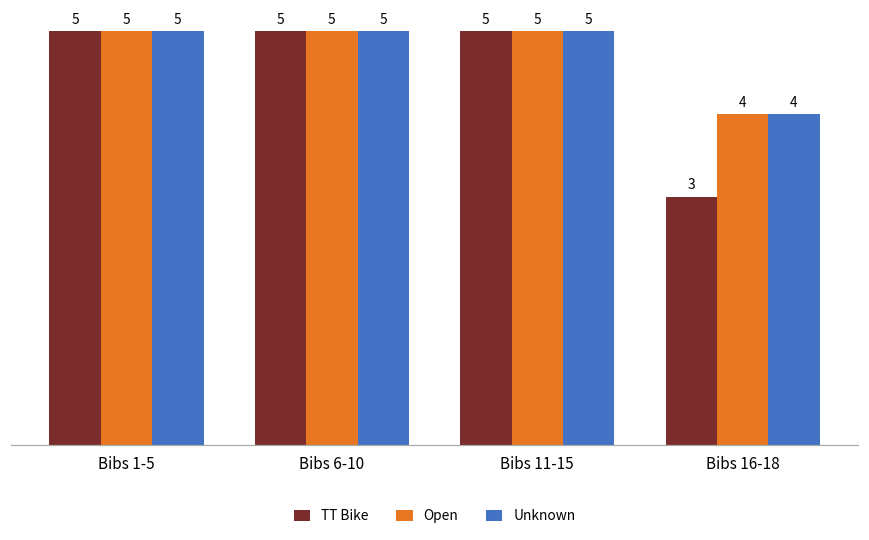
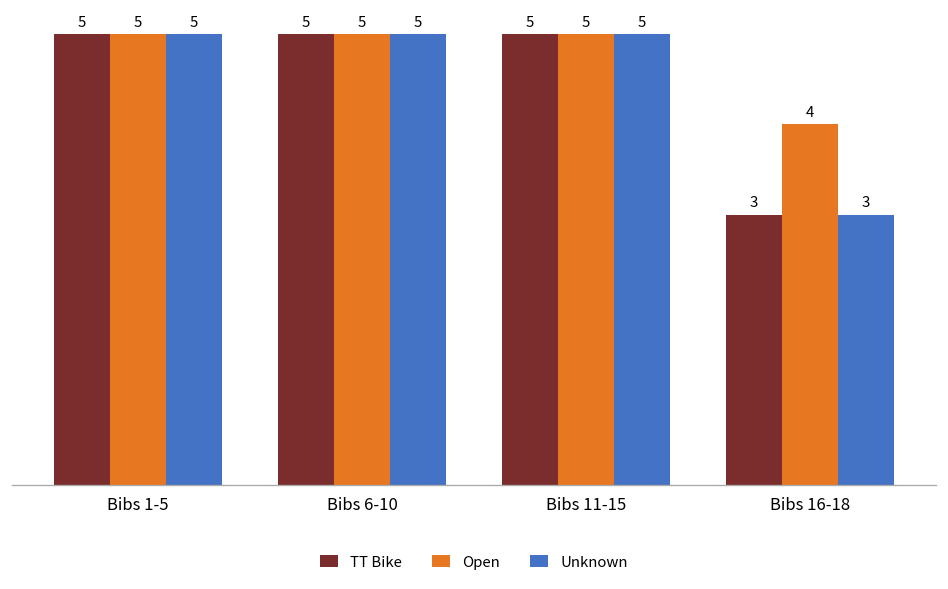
Unknown, Bibs 16-18: 4 -> 3
